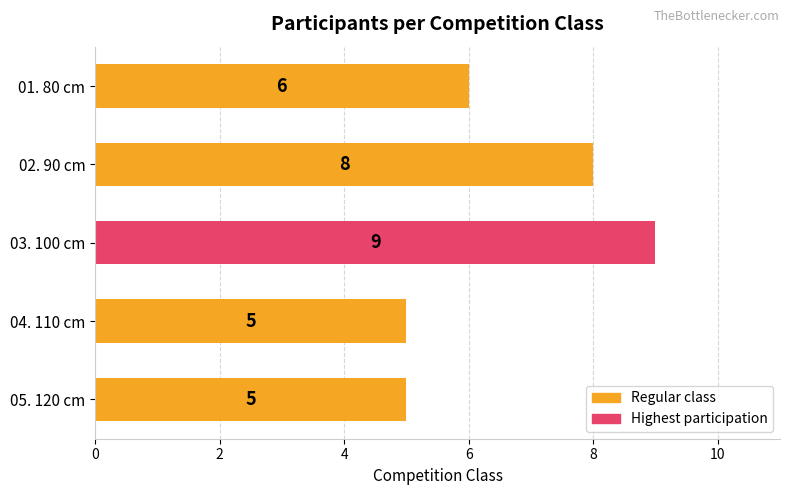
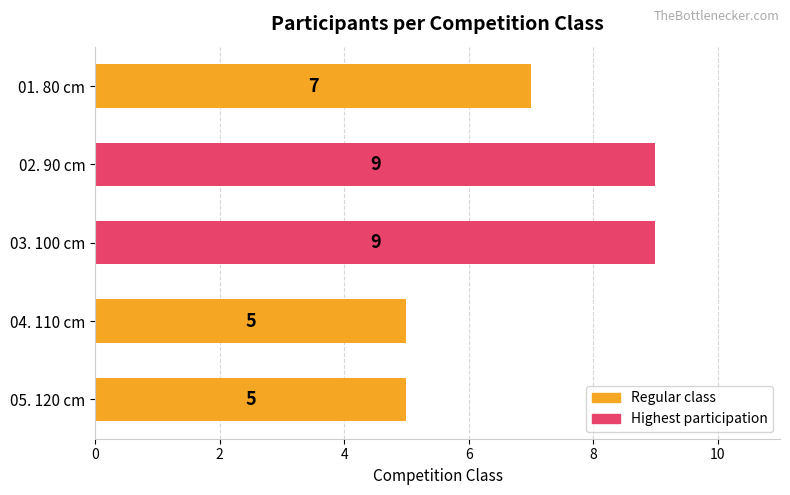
01. 80 cm: 6 -> 7
02. 90 cm: 8 -> 9
